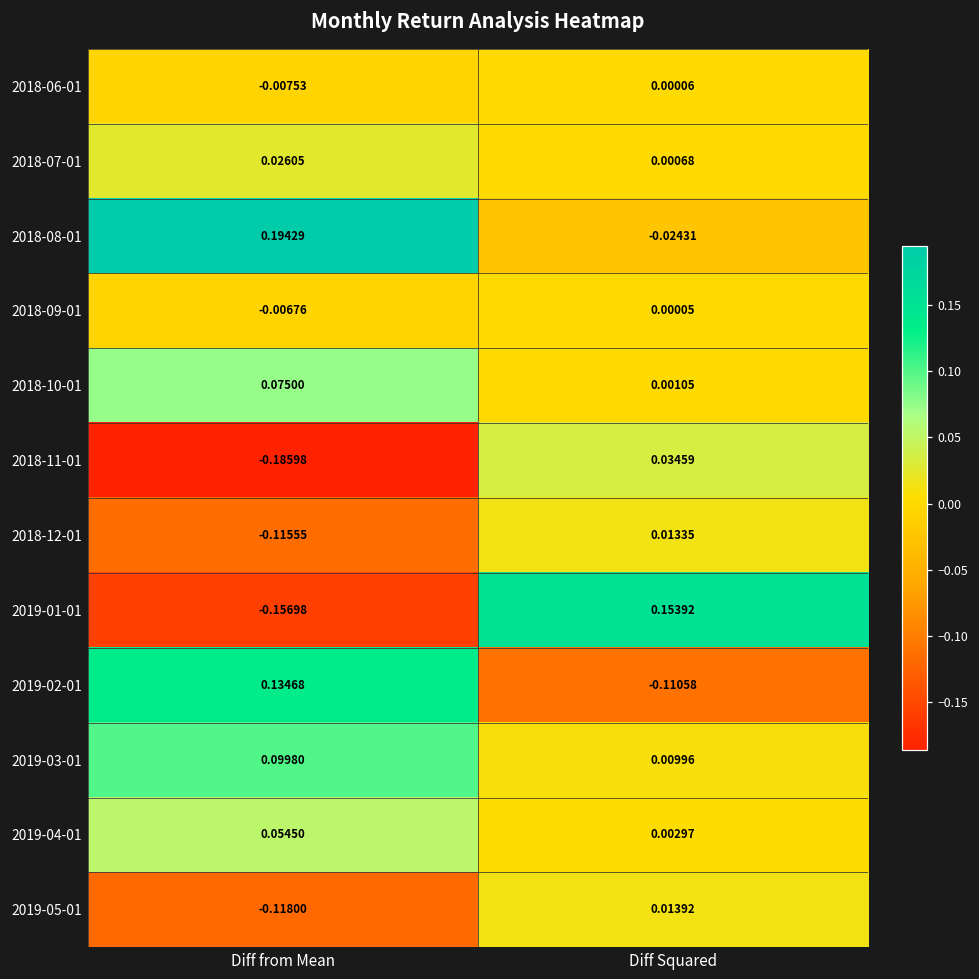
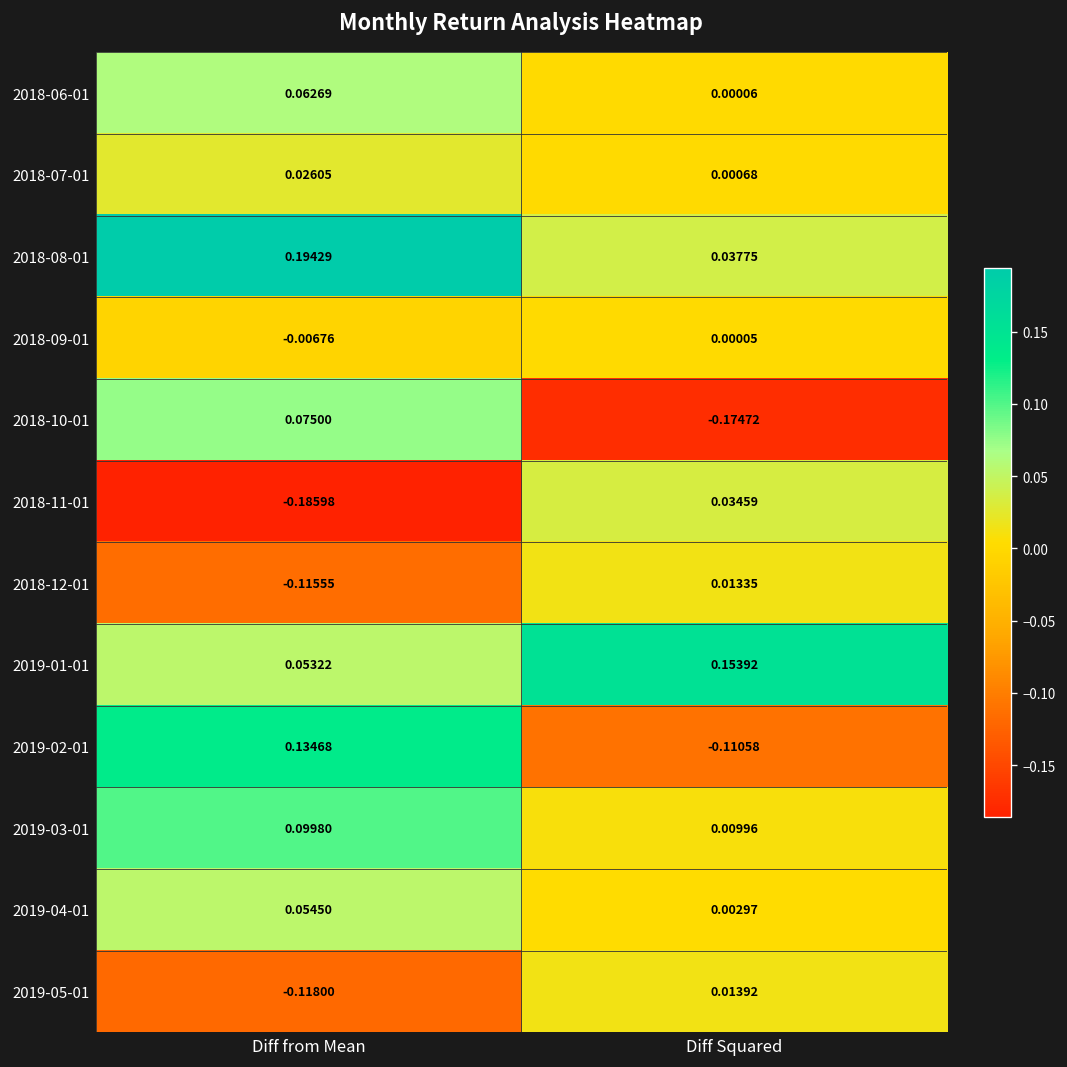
2018-06-01, Diff from Mean: -0.00753 -> 0.06269
2018-08-01, Diff Squared: -0.02431 -> 0.03775
2018-10-01, Diff Squared: 0.00105 -> -0.17472
2019-01-01, Diff from Mean: -0.15698 -> 0.05322
